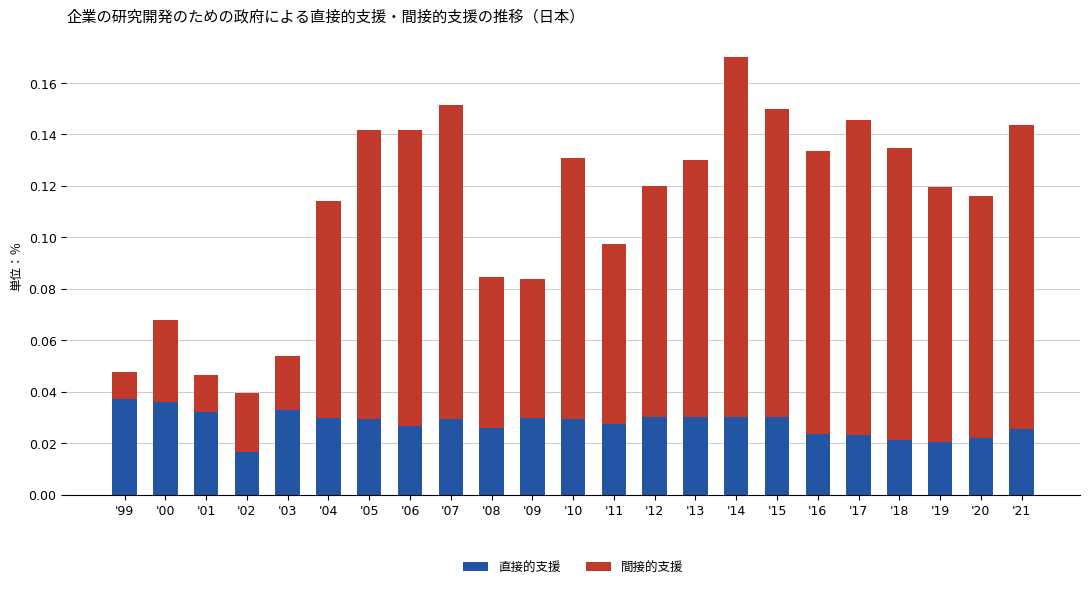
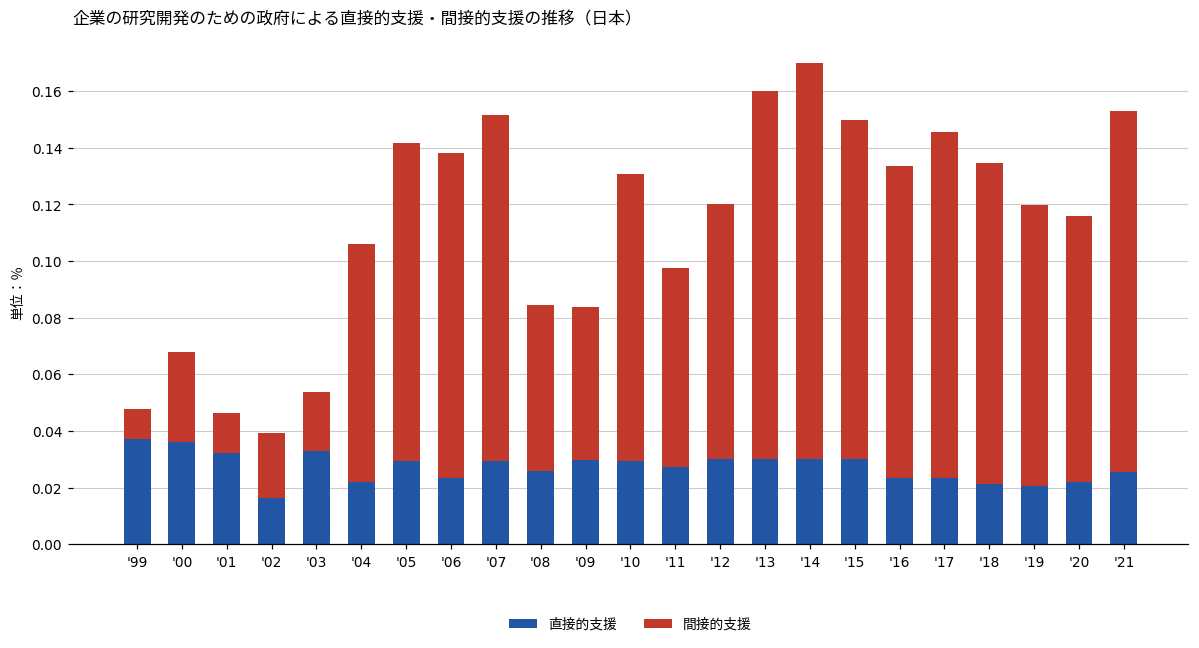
直接的支援, '04: 0.030 -> 0.022
直接的支援, '06: 0.027 -> 0.023
間接的支援, '13: 0.10 -> 0.13
間接的支援, '21: 0.118 -> 0.128
